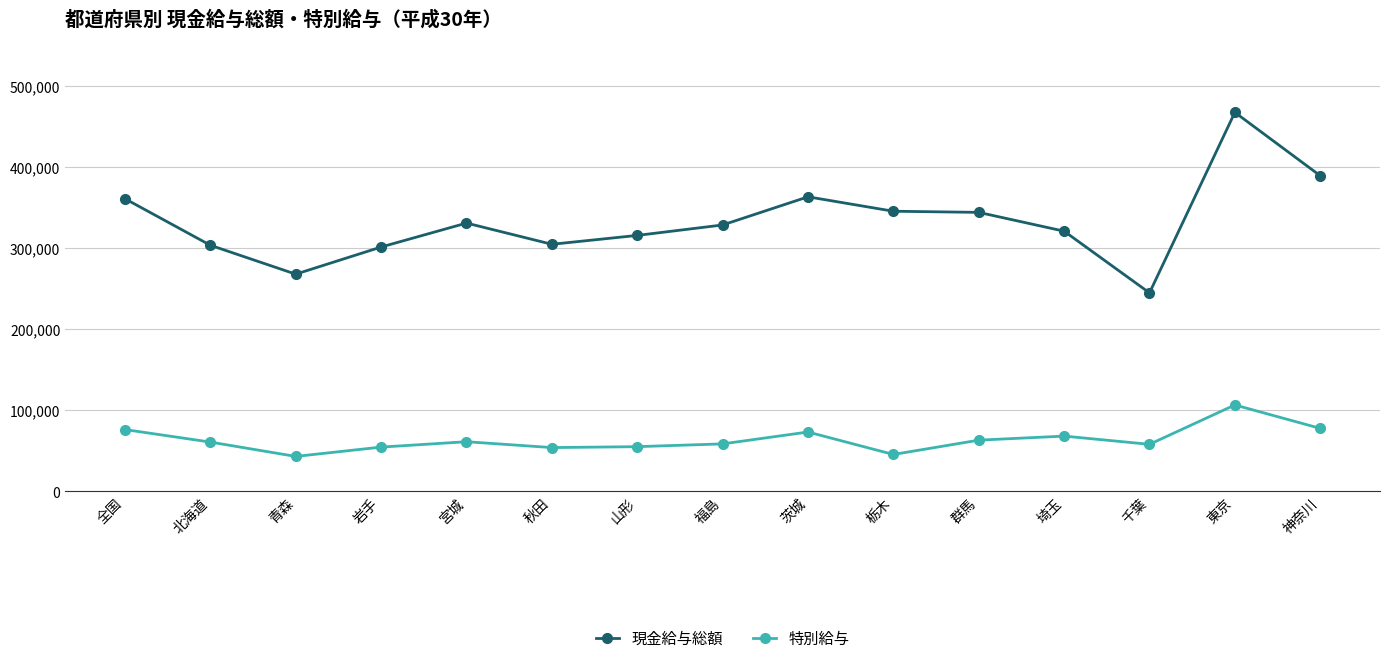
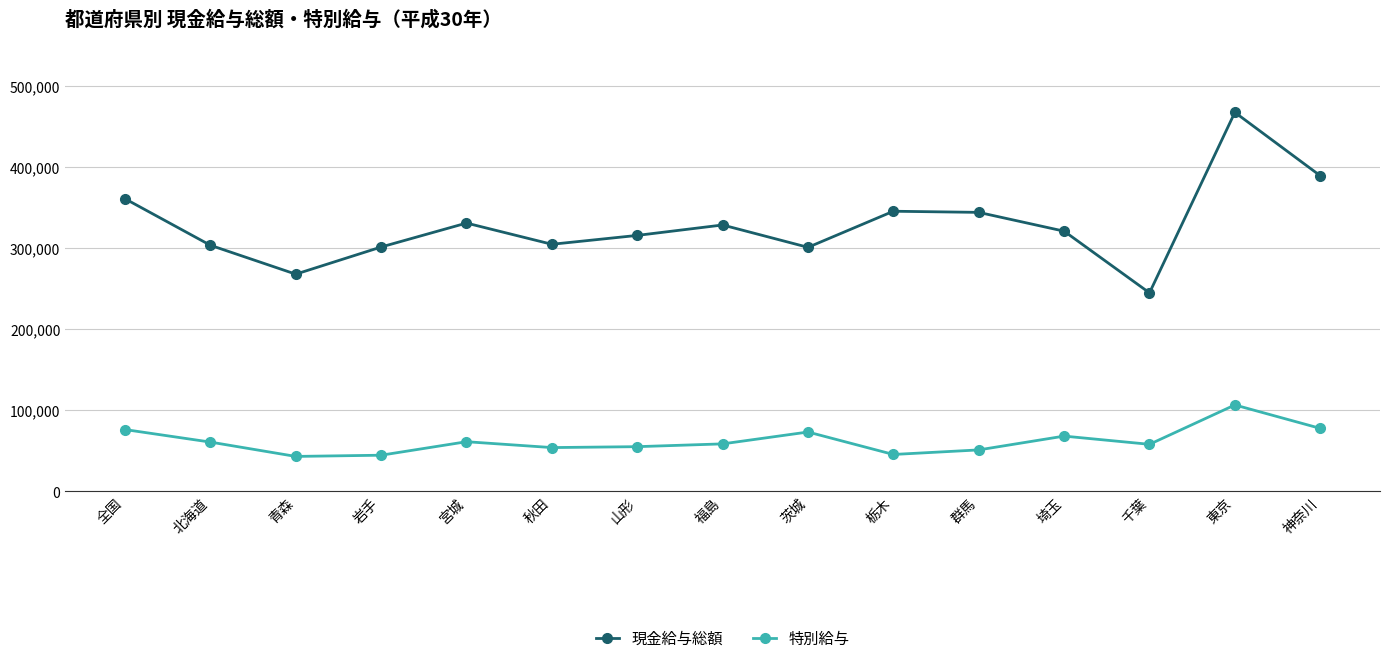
特別給与, 岩手: 50,000 -> 40,000
現金給与総額, 茨城: 360,000 -> 300,000
特別給与, 群馬: 60,000 -> 50,000
